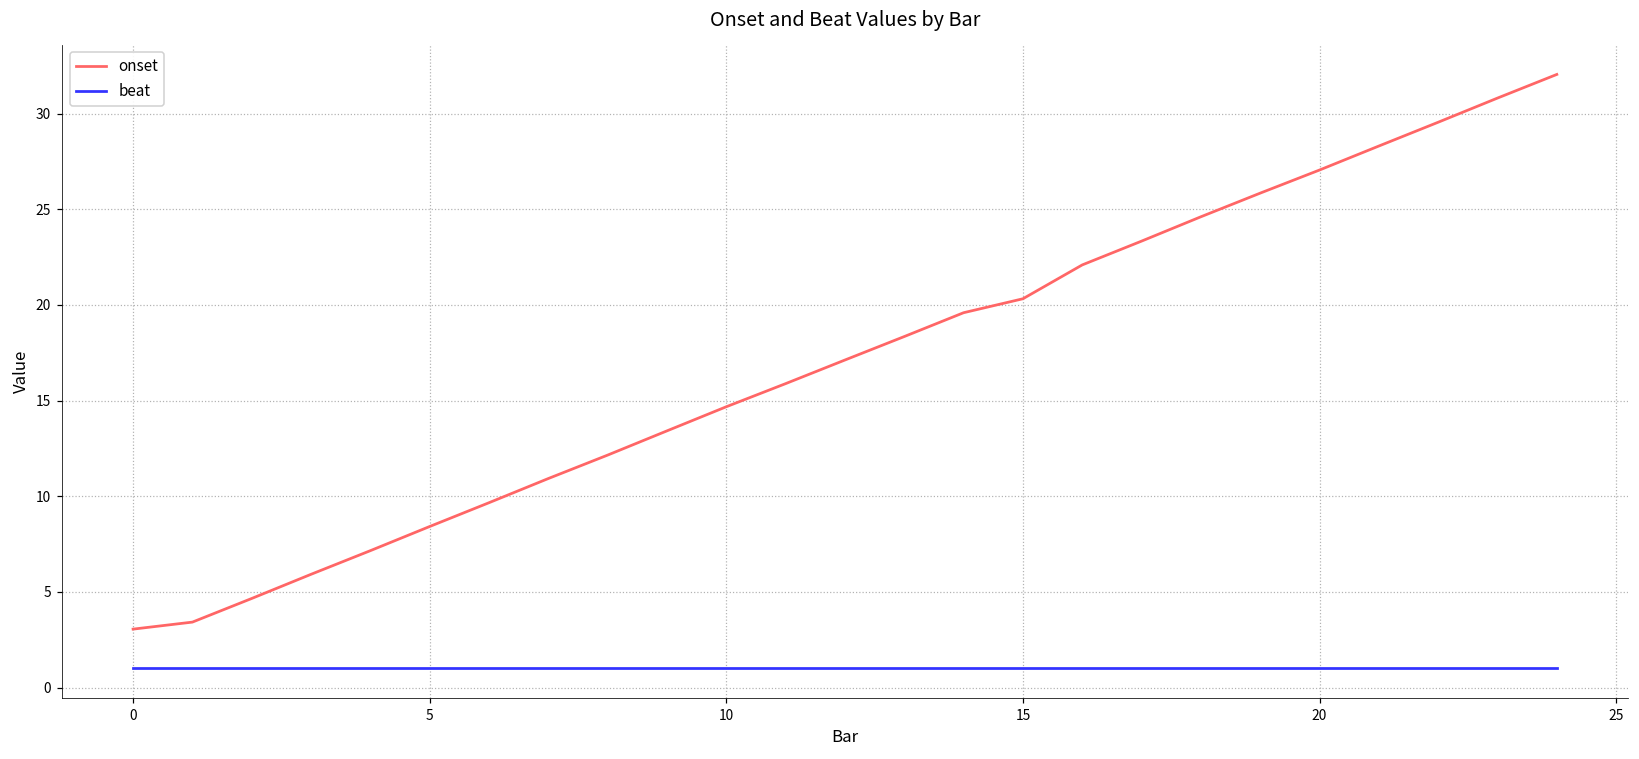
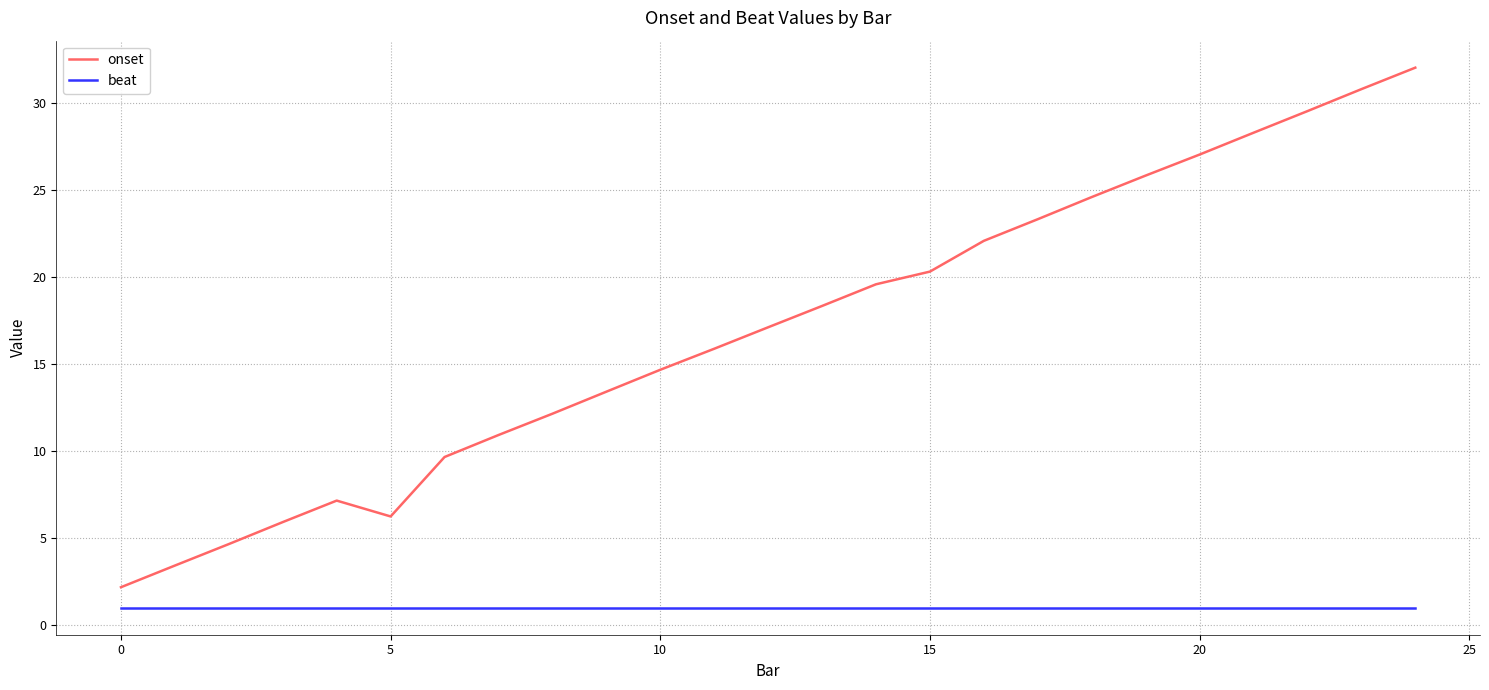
onset, 0: 3.1 -> 2.2
onset, 5: 8.4 -> 6.2
